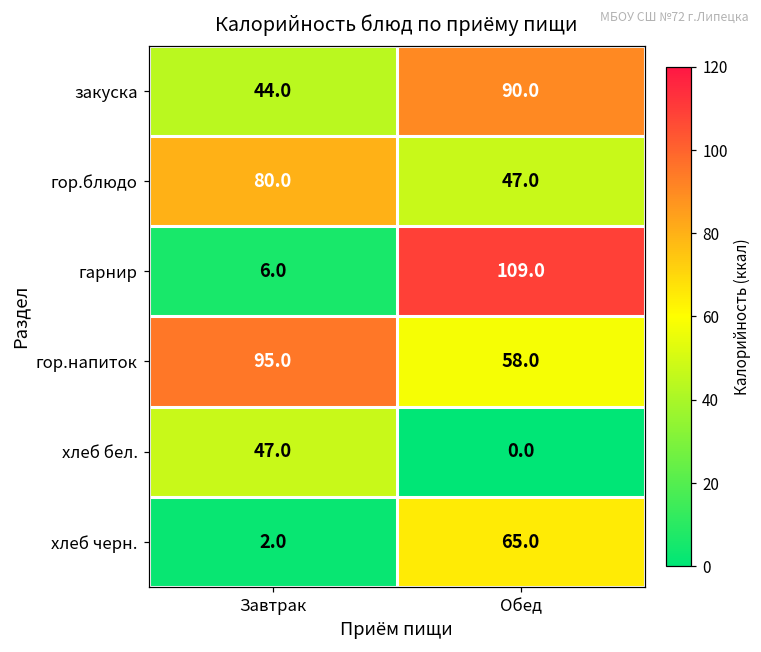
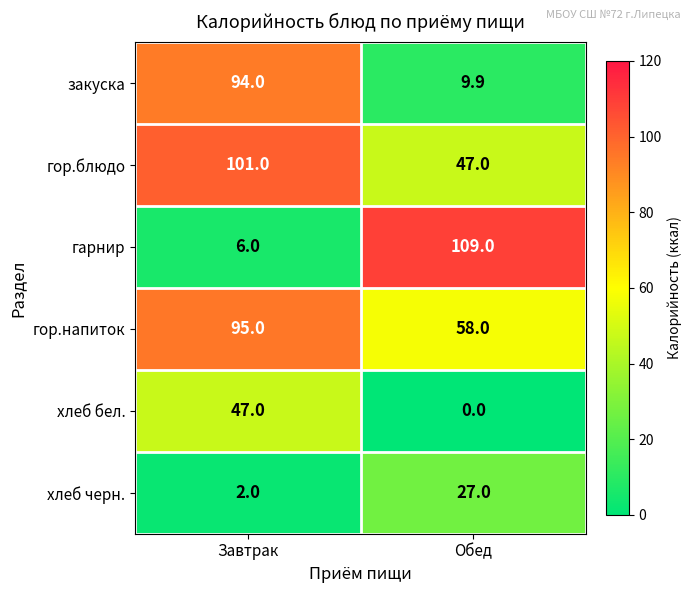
закуска, Завтрак: 44.0 -> 94.0
закуска, Обед: 90.0 -> 9.9
гор.блюдо, Завтрак: 80.0 -> 101.0
хлеб черн., Обед: 65.0 -> 27.0
